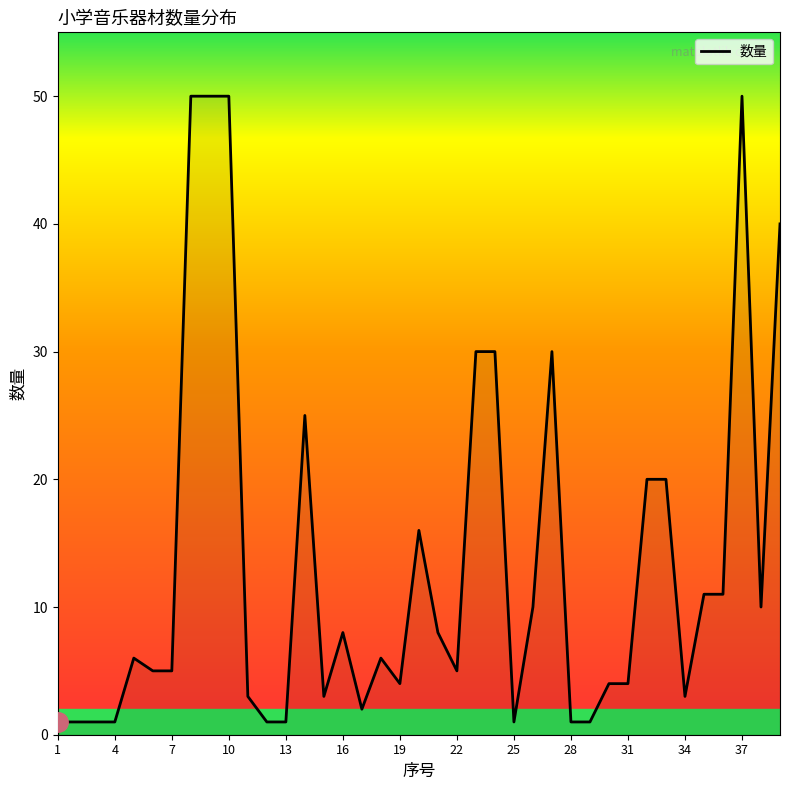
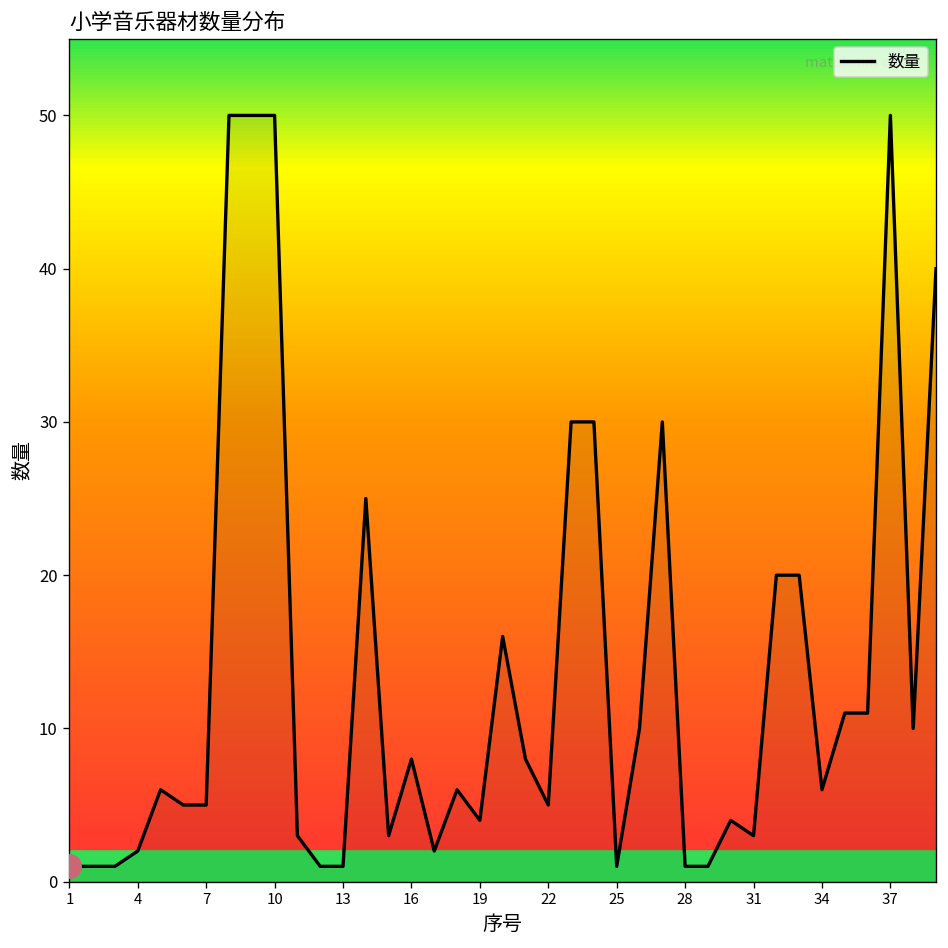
数量, 4: 1 -> 2
数量, 31: 4 -> 3
数量, 34: 3 -> 6
